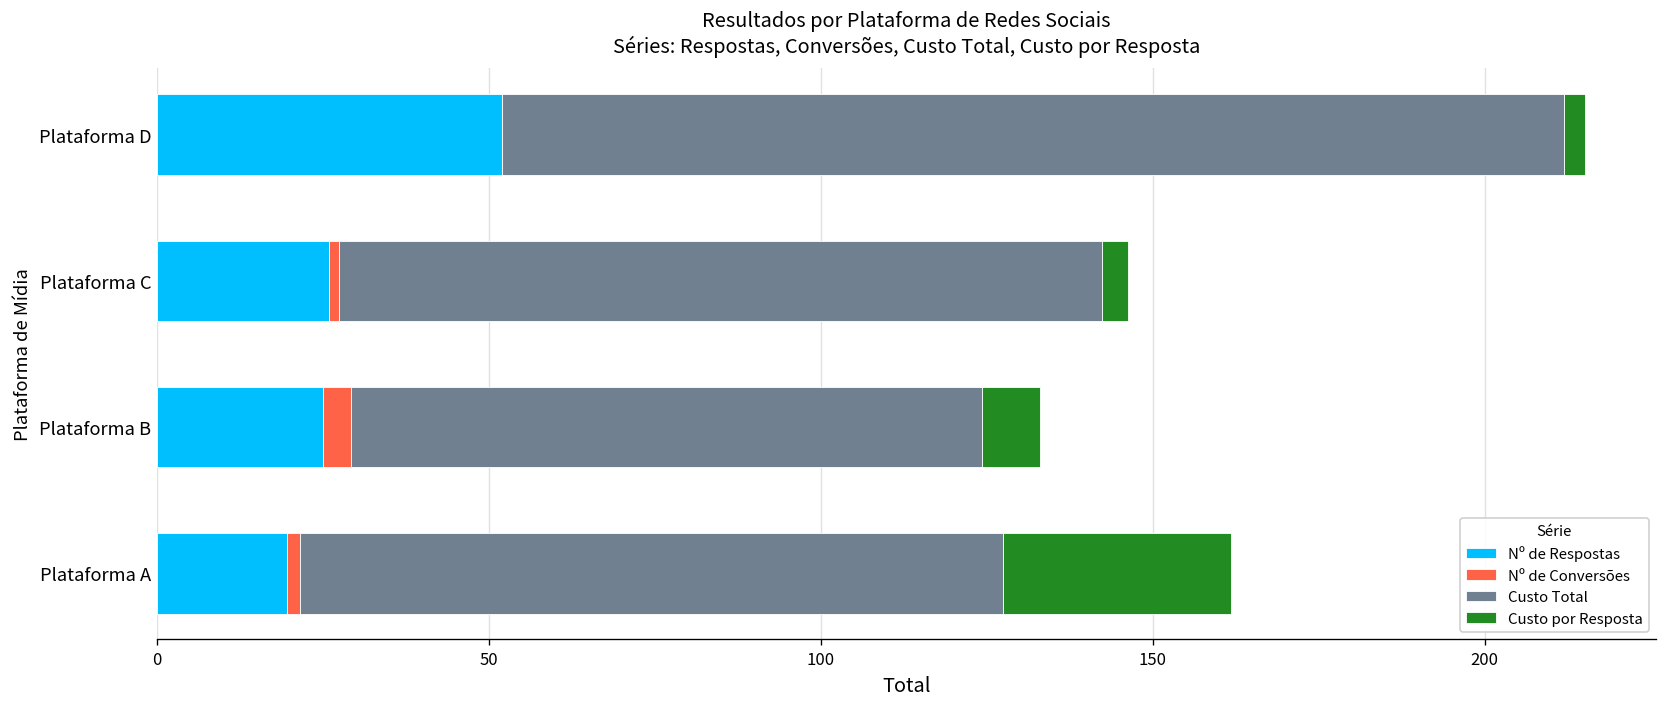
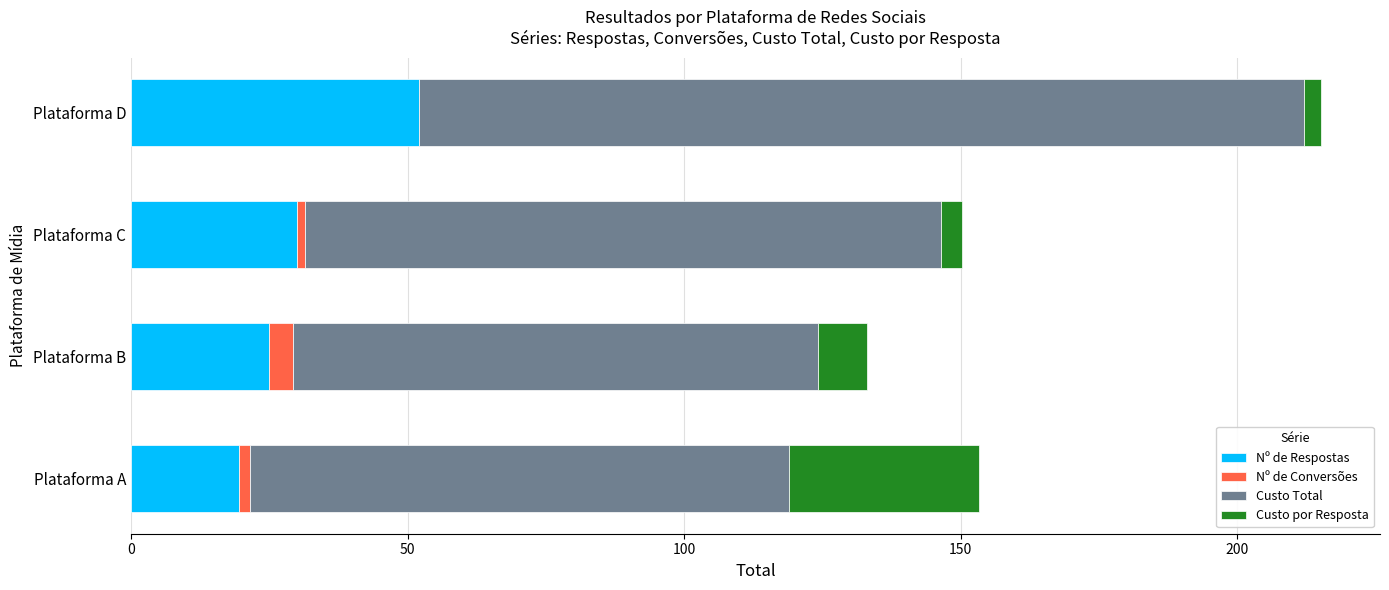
Nº de Respostas, Plataforma C: 26 -> 30
Custo Total, Plataforma A: 106 -> 98
